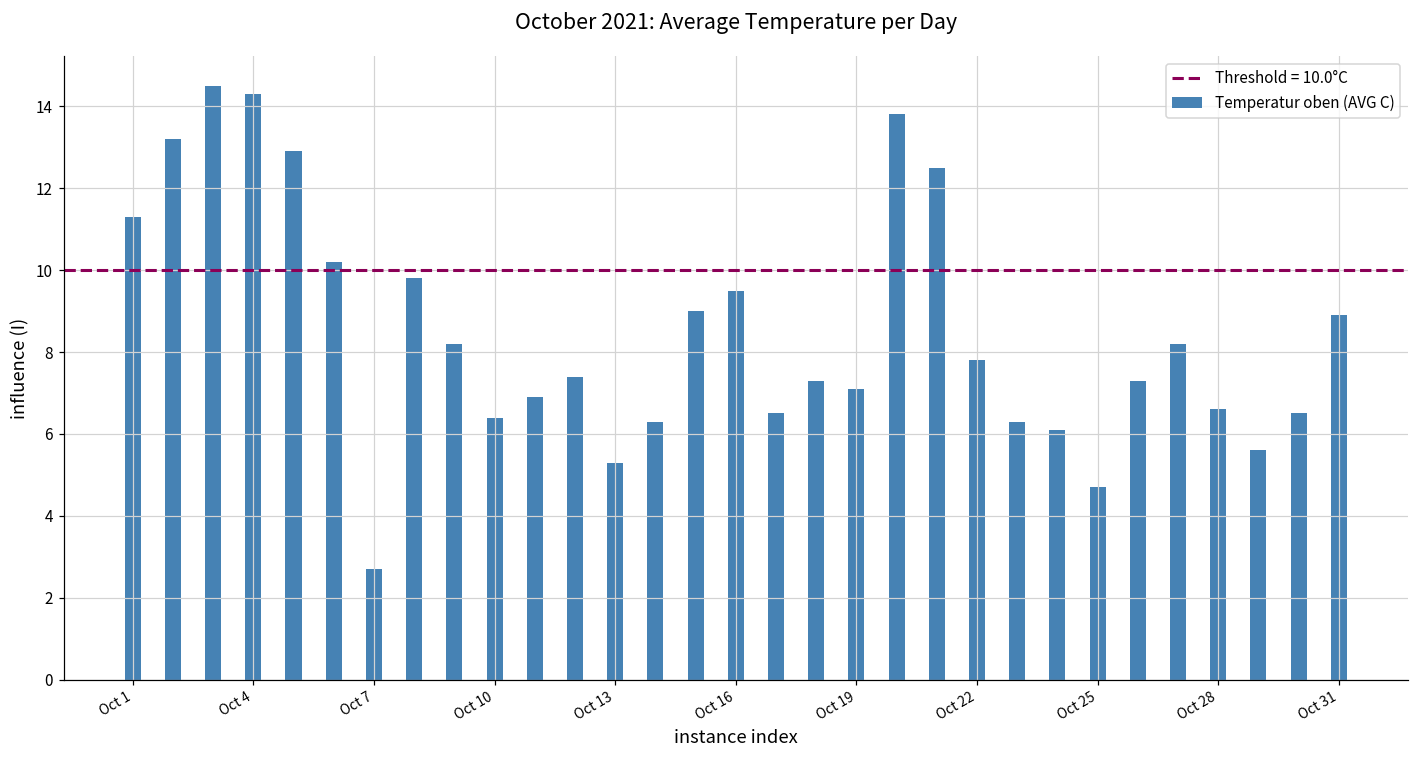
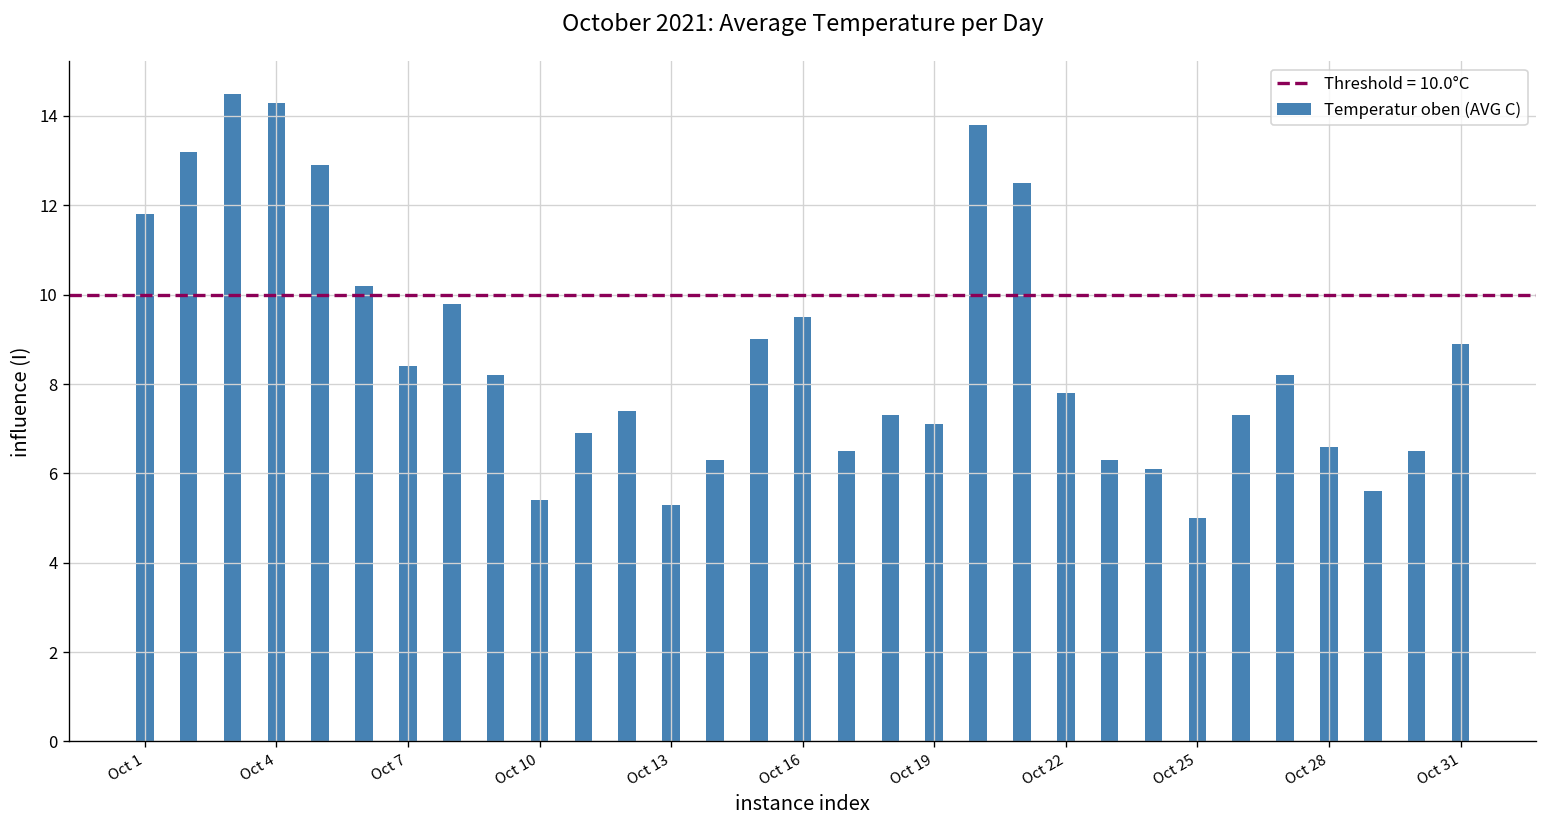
Oct 1: 11.3 -> 11.8
Oct 7: 2.7 -> 8.4
Oct 10: 6.4 -> 5.4
Oct 25: 4.7 -> 5.0
